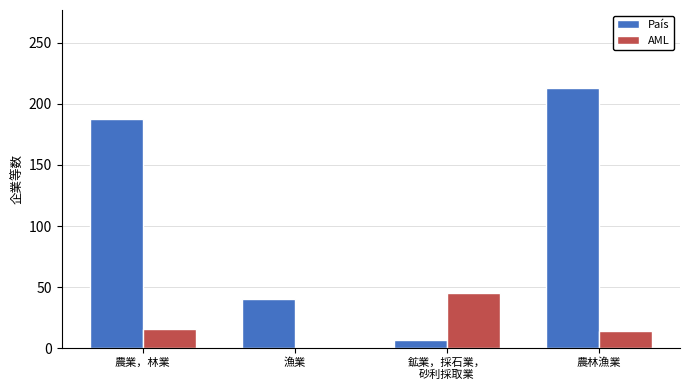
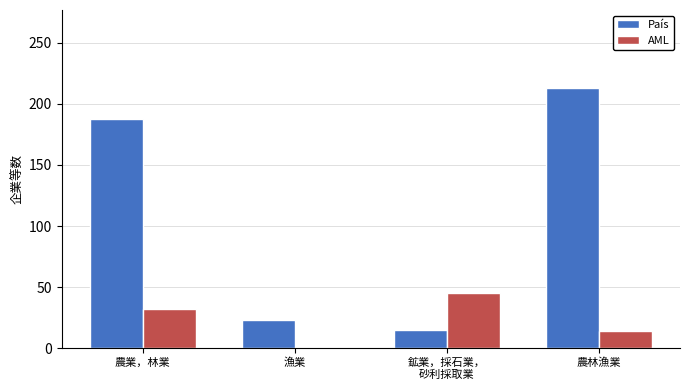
AML, 農業，林業: 16 -> 32
País, 漁業: 40 -> 23
País, 鉱業，採石業， 砂利採取業: 7 -> 15
